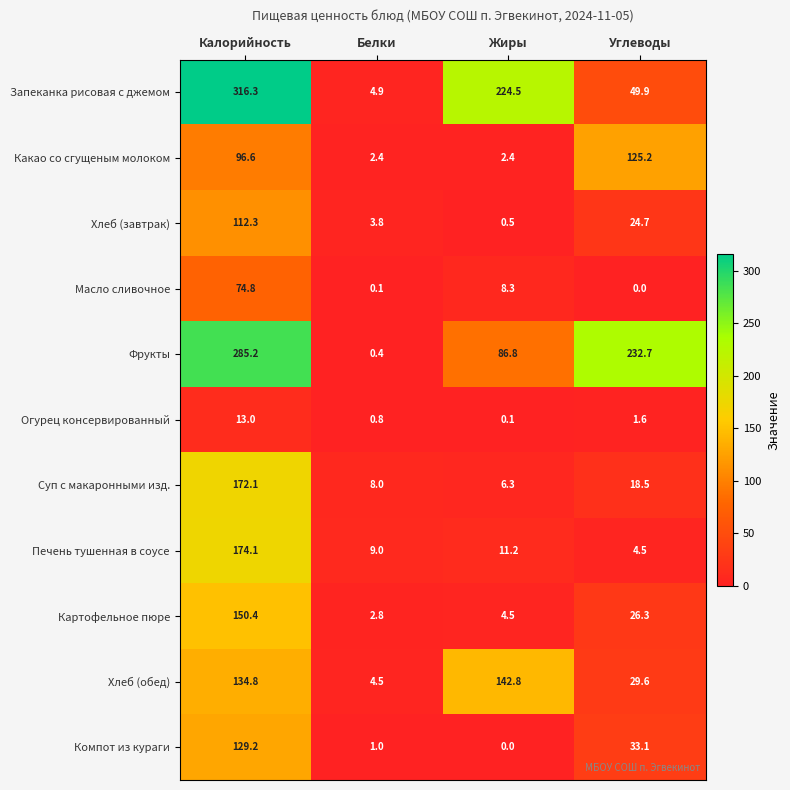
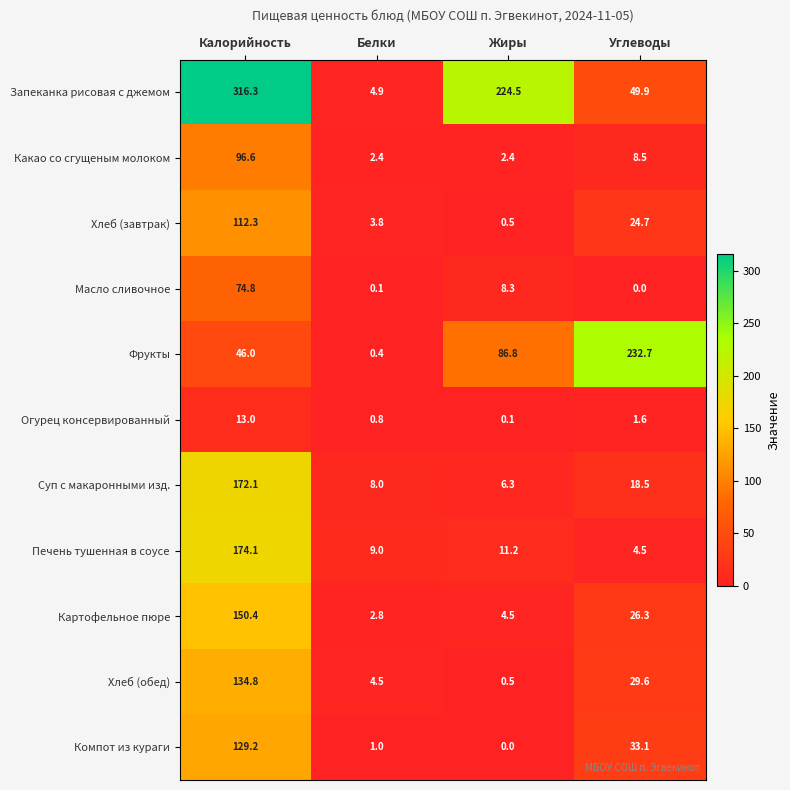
Какао со сгущеным молоком, Углеводы: 125.2 -> 8.5
Фрукты, Калорийность: 285.2 -> 46.0
Хлеб (обед), Жиры: 142.8 -> 0.5
